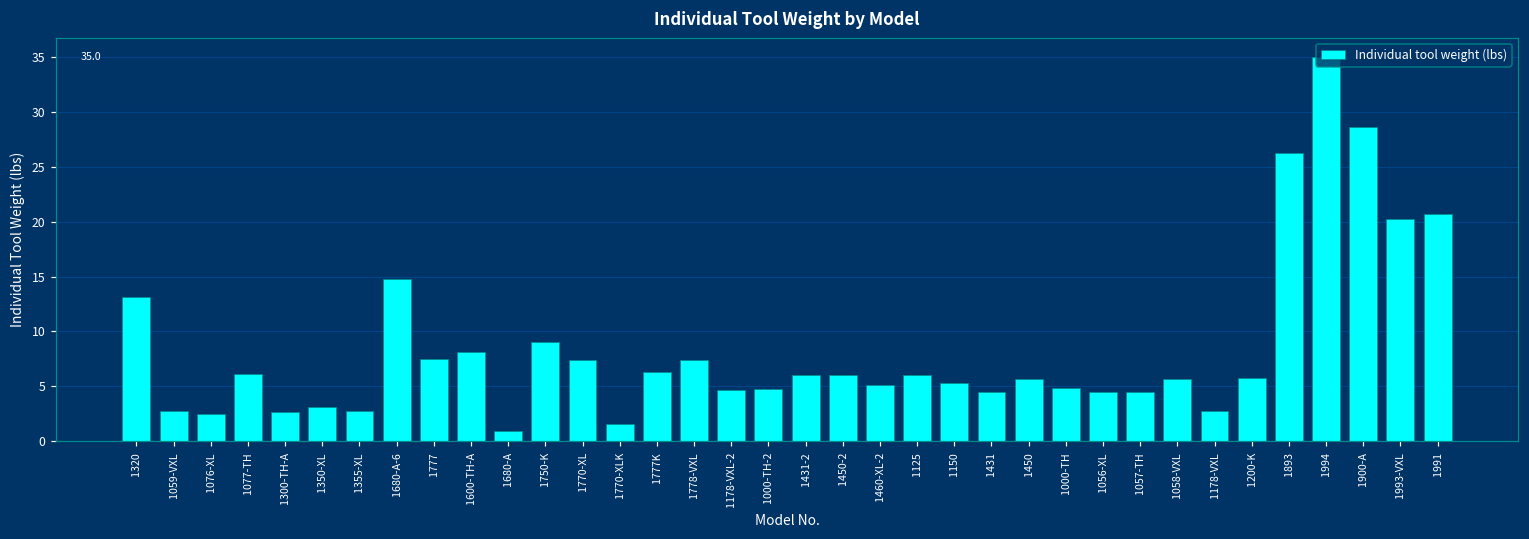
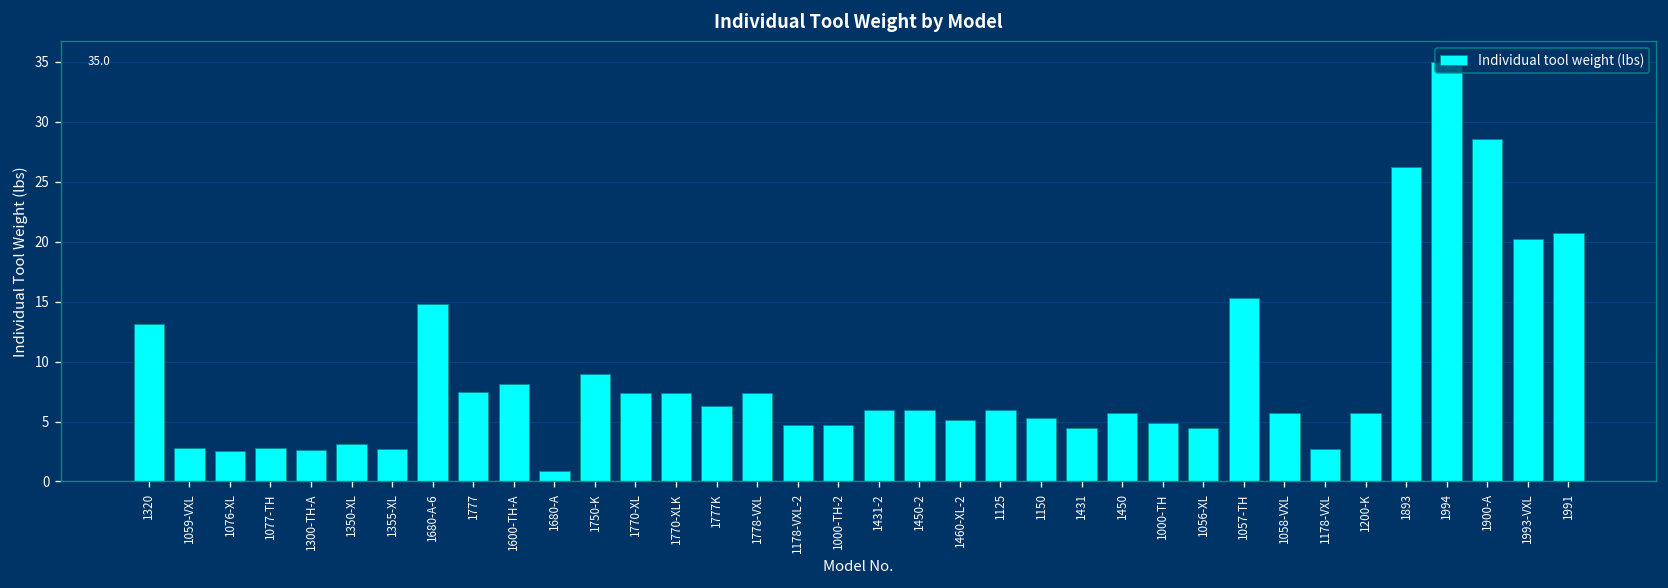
1077-TH: 6 -> 3
1770-XLK: 2 -> 7
1057-TH: 5 -> 15
